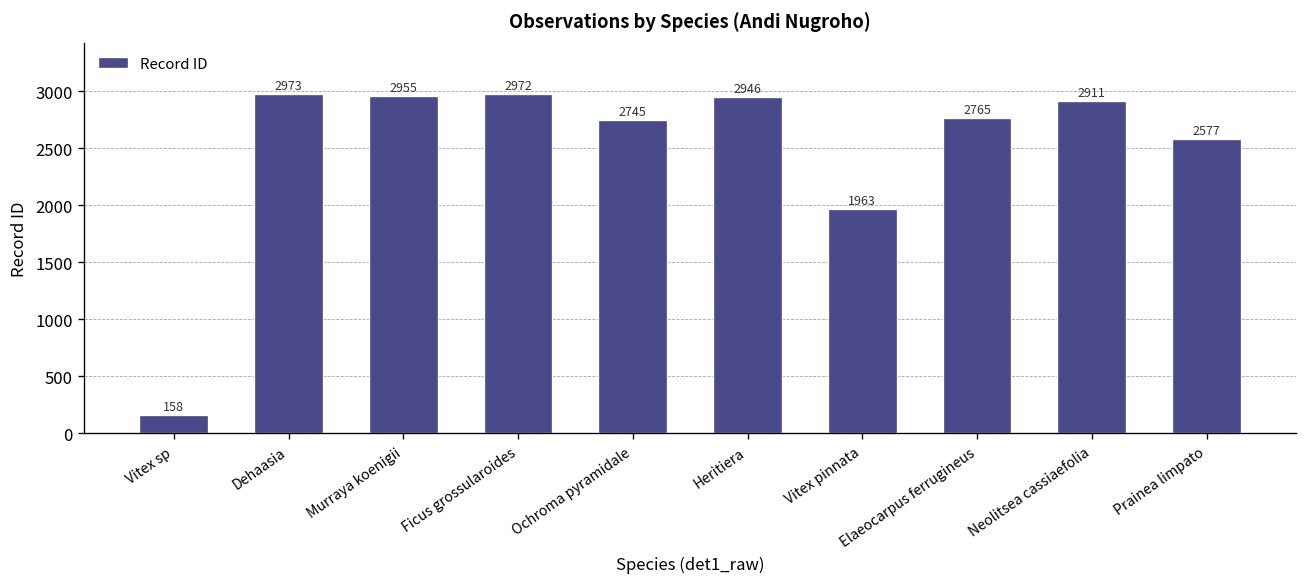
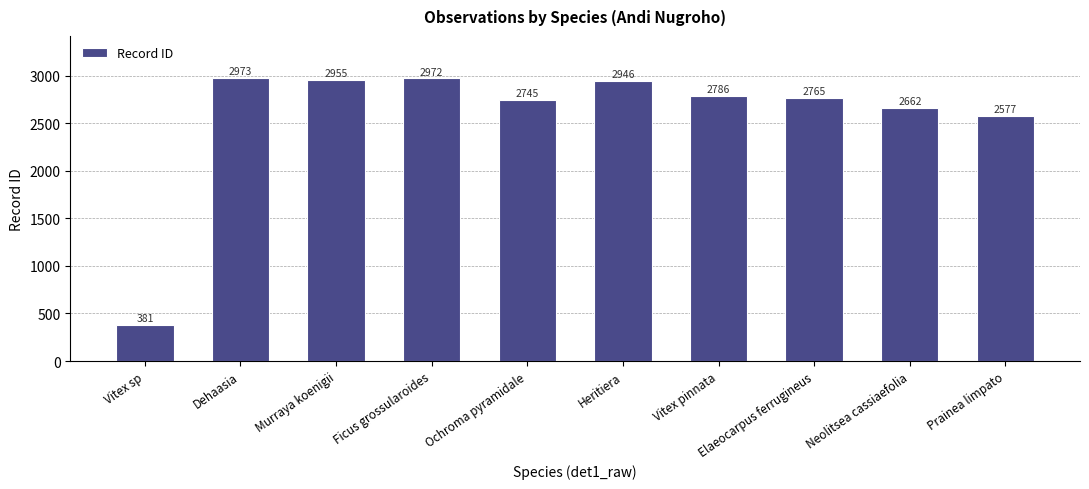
Vitex sp: 158 -> 381
Vitex pinnata: 1963 -> 2786
Neolitsea cassiaefolia: 2911 -> 2662
